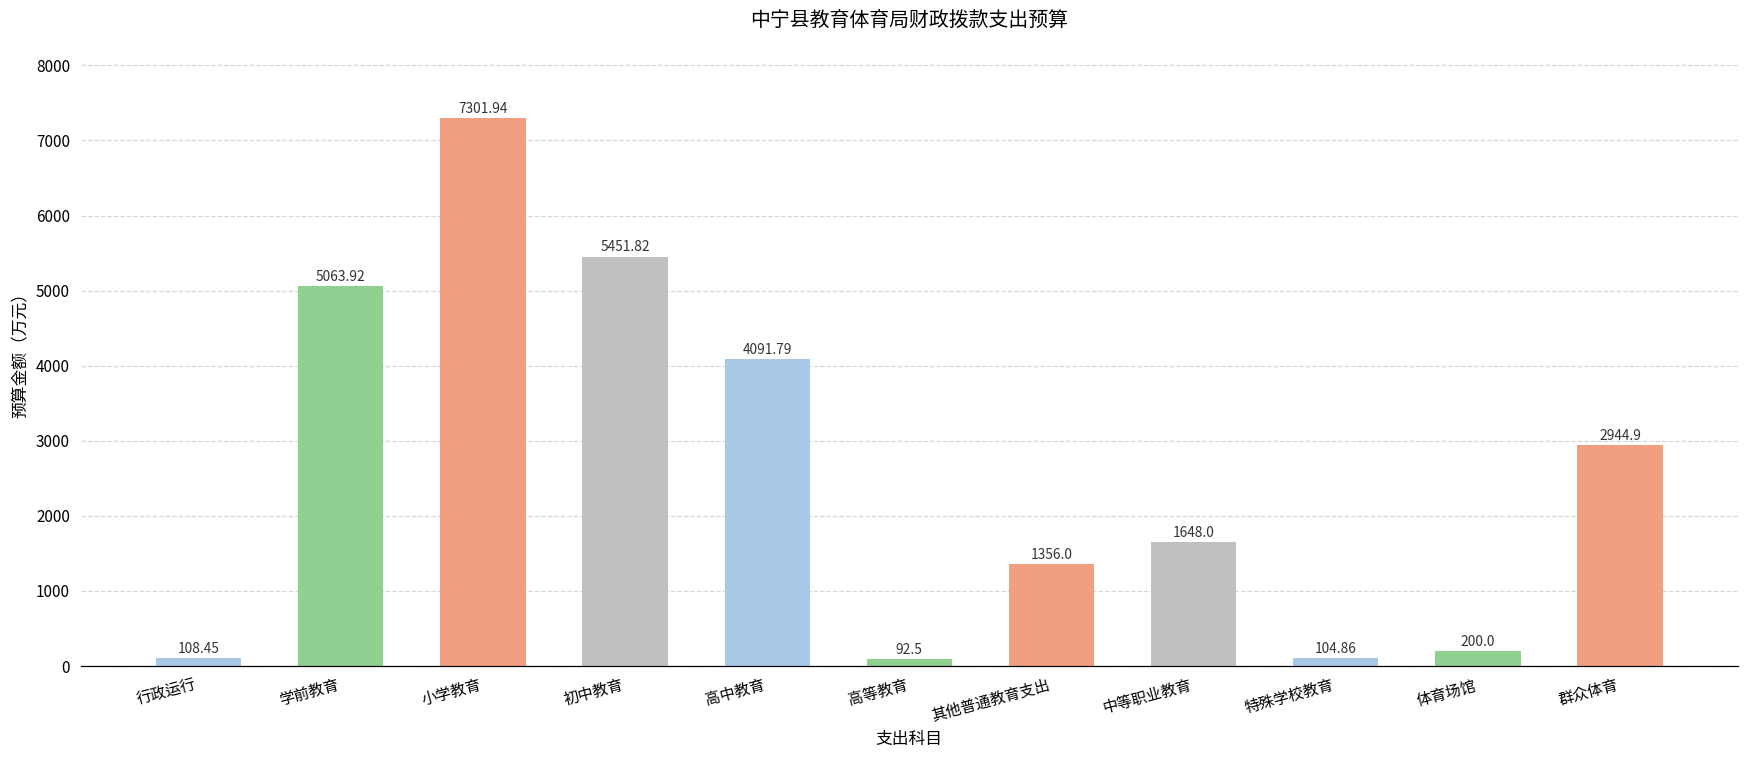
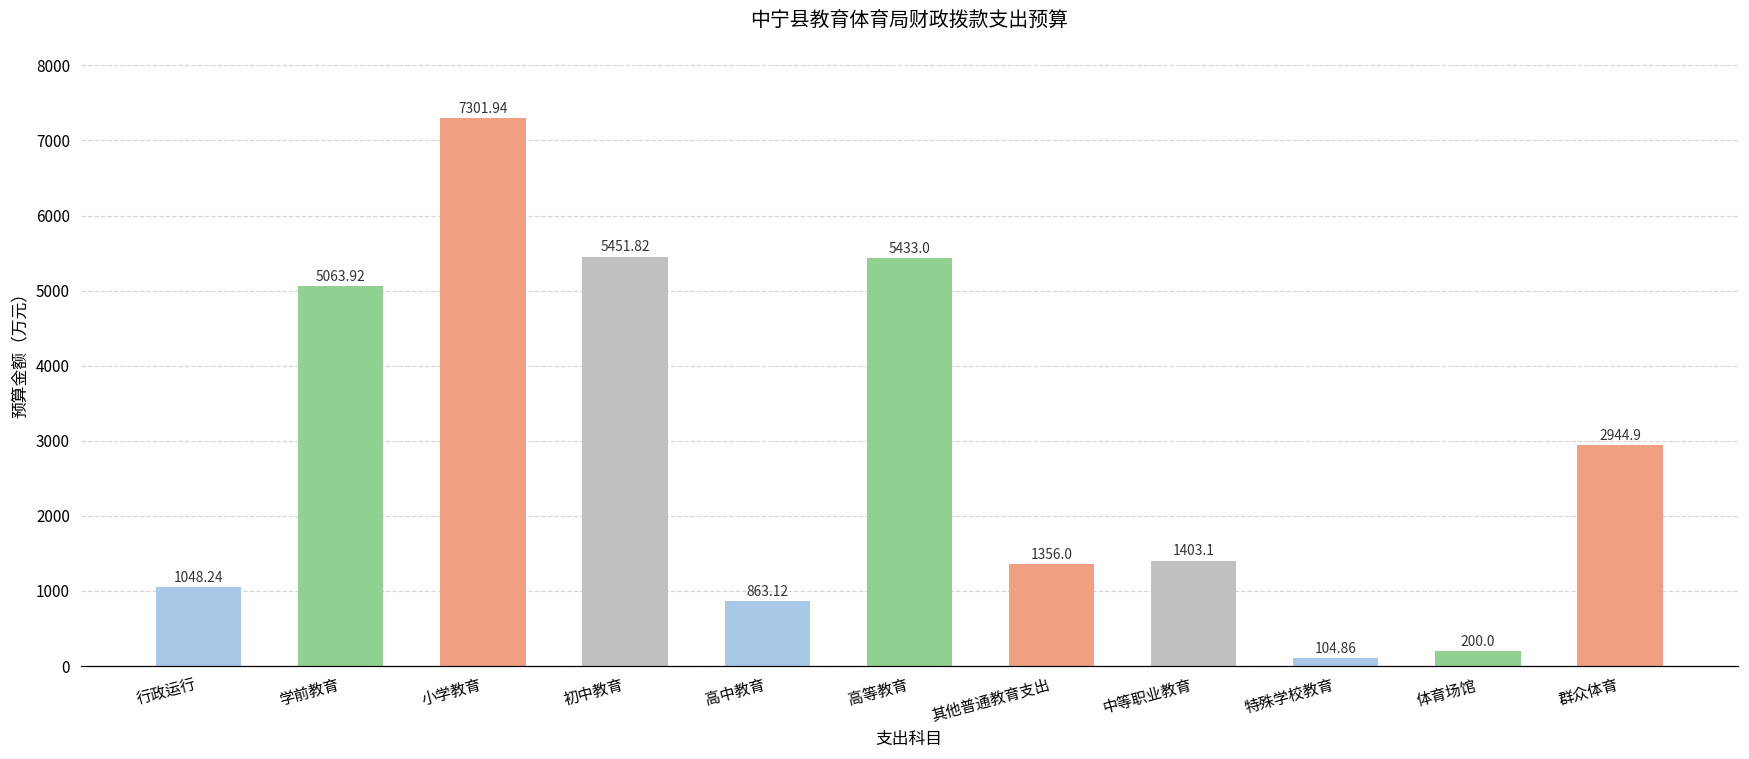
行政运行: 108.45 -> 1048.24
高中教育: 4091.79 -> 863.12
高等教育: 92.5 -> 5433.0
中等职业教育: 1648.0 -> 1403.1
